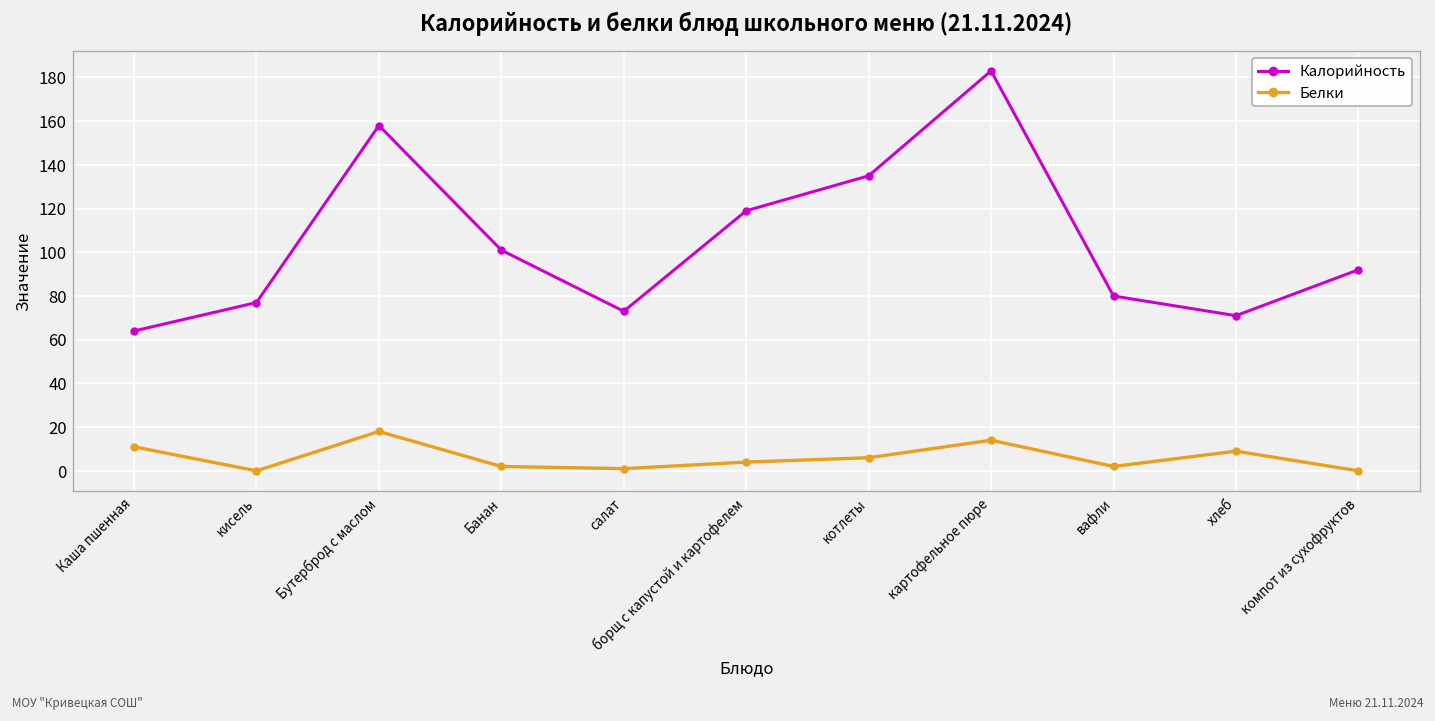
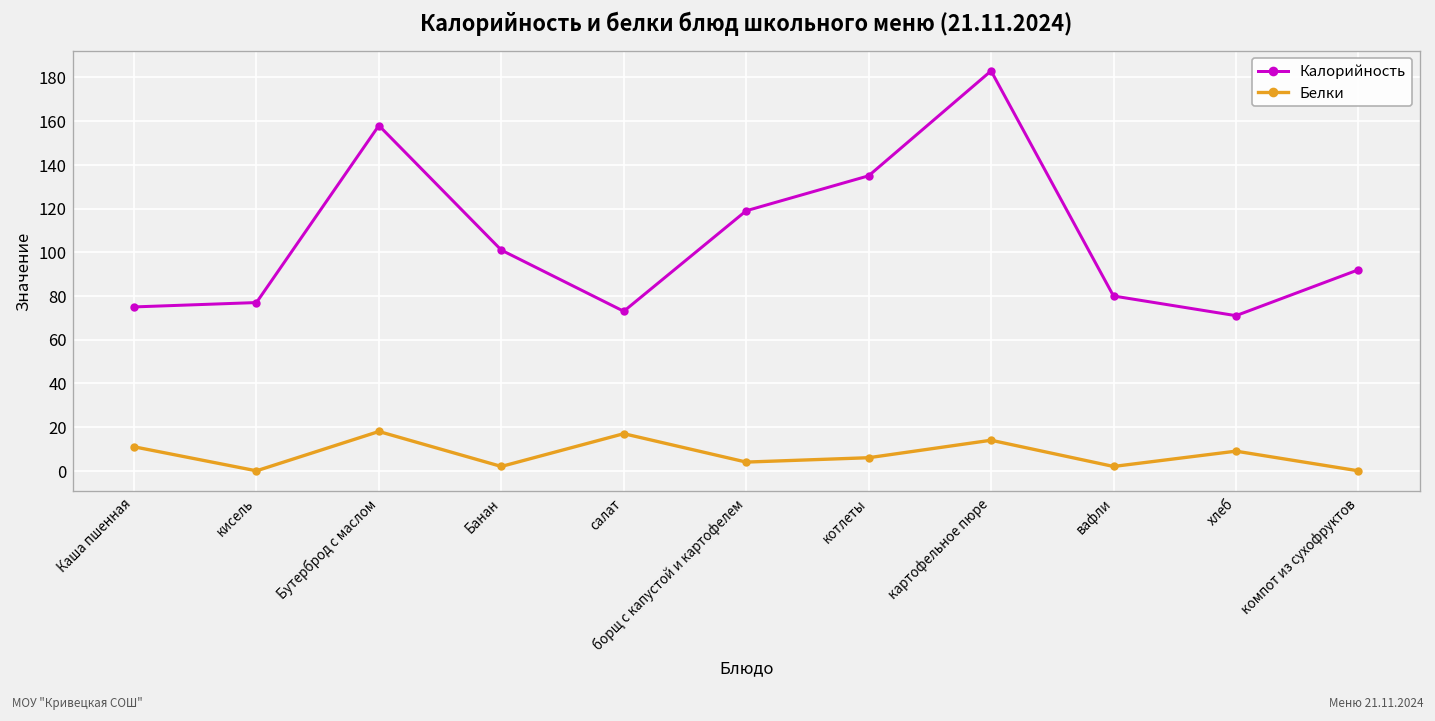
Калорийность, Каша пшенная: 64 -> 75
Белки, салат: 1 -> 17
